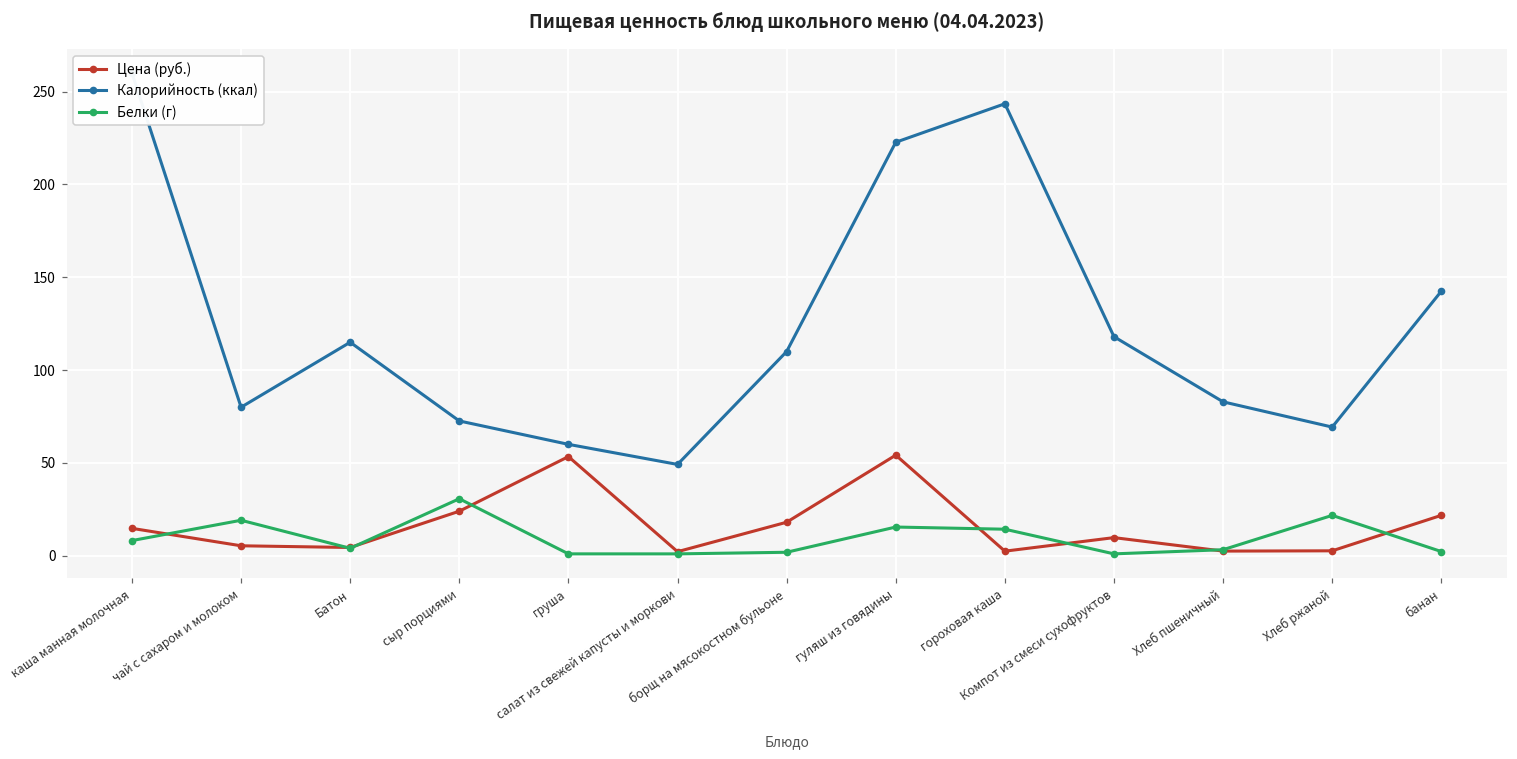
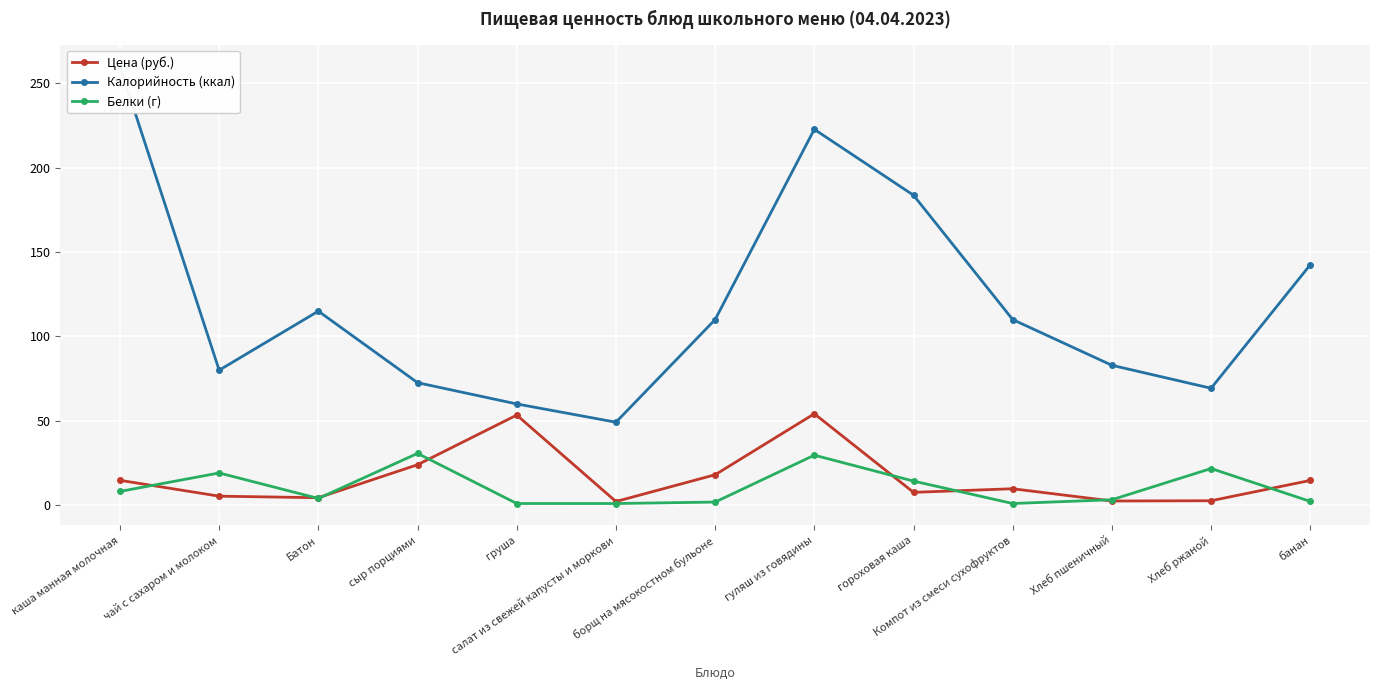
Белки (г), гуляш из говядины: 15 -> 30
Цена (руб.), гороховая каша: 2 -> 8
Калорийность (ккал), гороховая каша: 243 -> 184
Калорийность (ккал), Компот из смеси сухофруктов: 118 -> 110
Цена (руб.), банан: 22 -> 15
